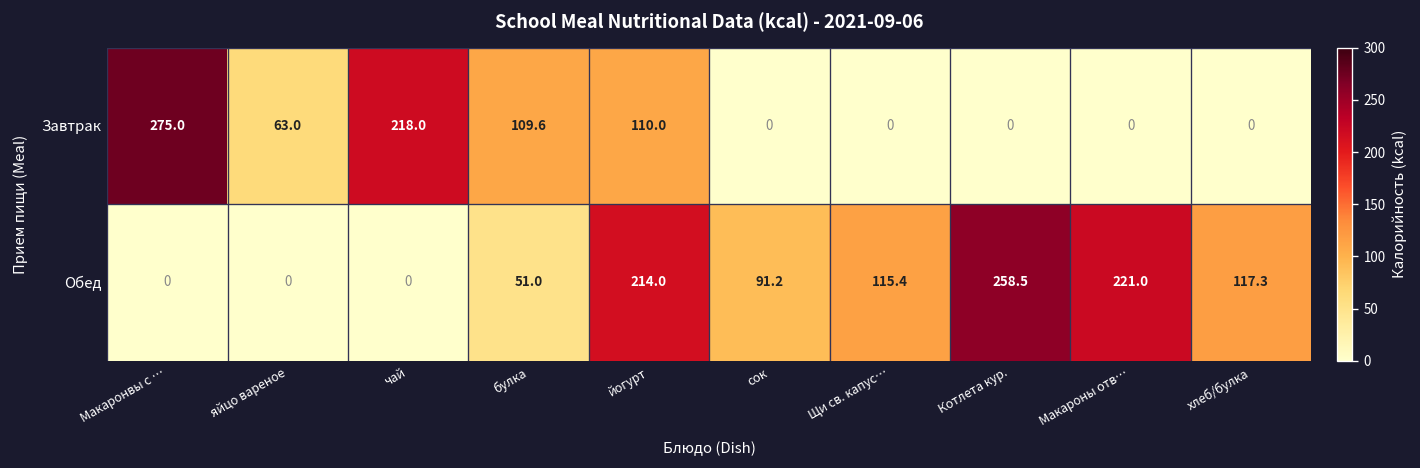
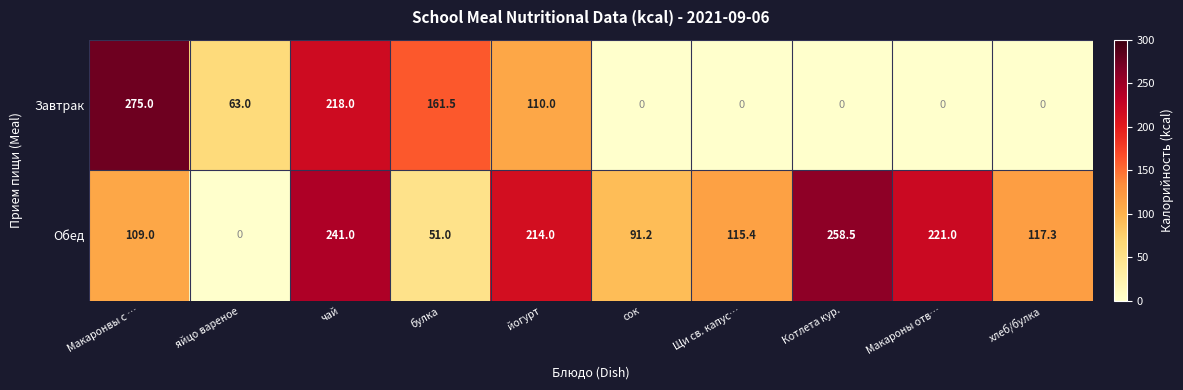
Завтрак, булка: 109.6 -> 161.5
Обед, Макаронвы с …: 0 -> 109.0
Обед, чай: 0 -> 241.0
